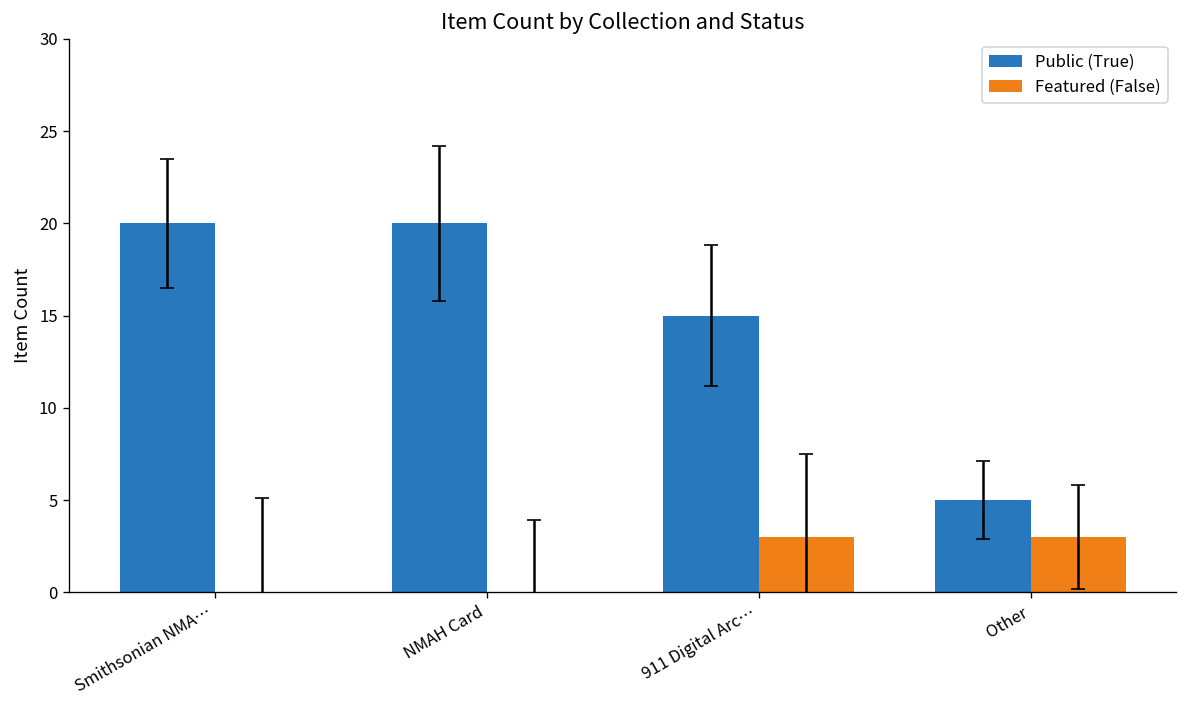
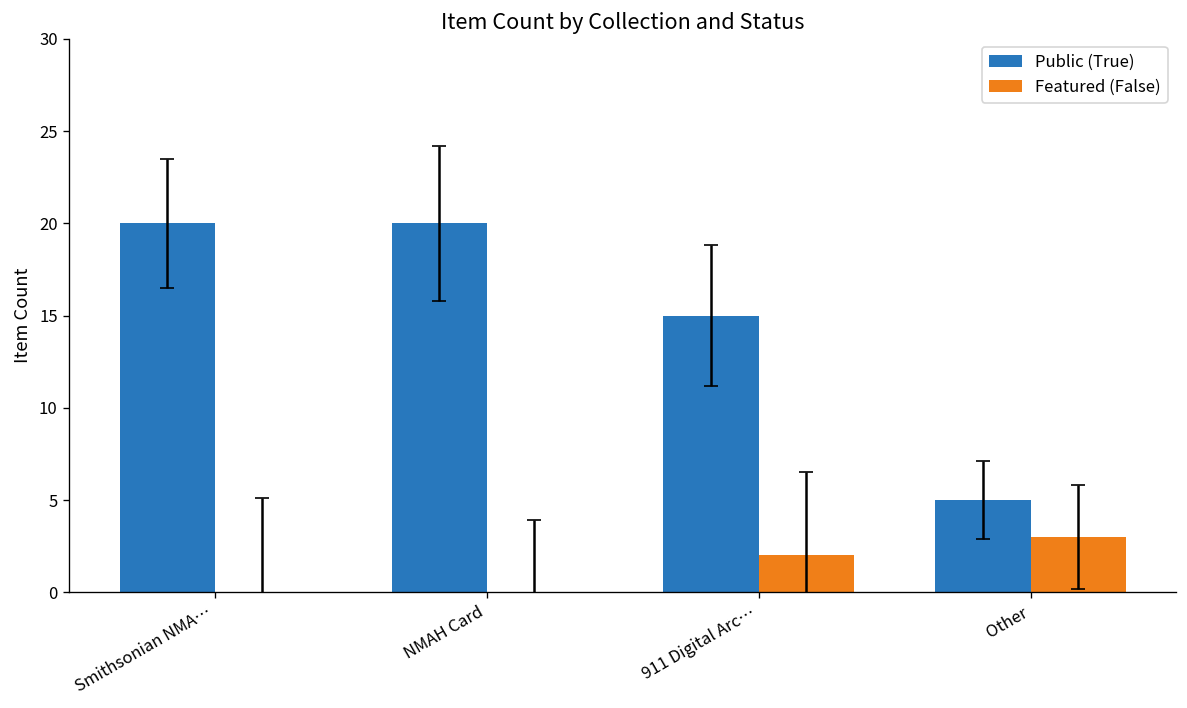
Featured (False), 911 Digital Arc…: 3 -> 2
